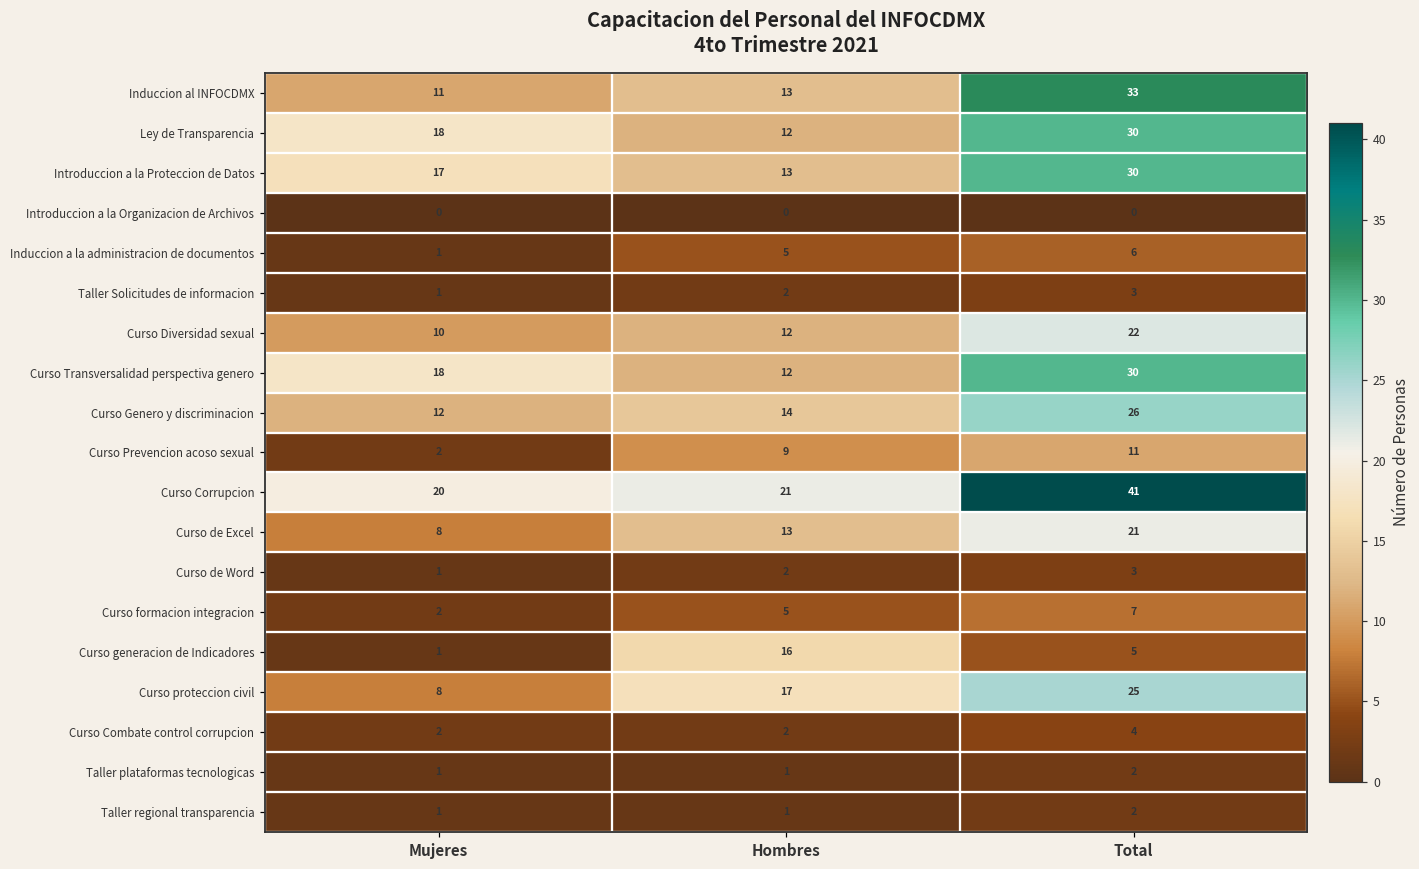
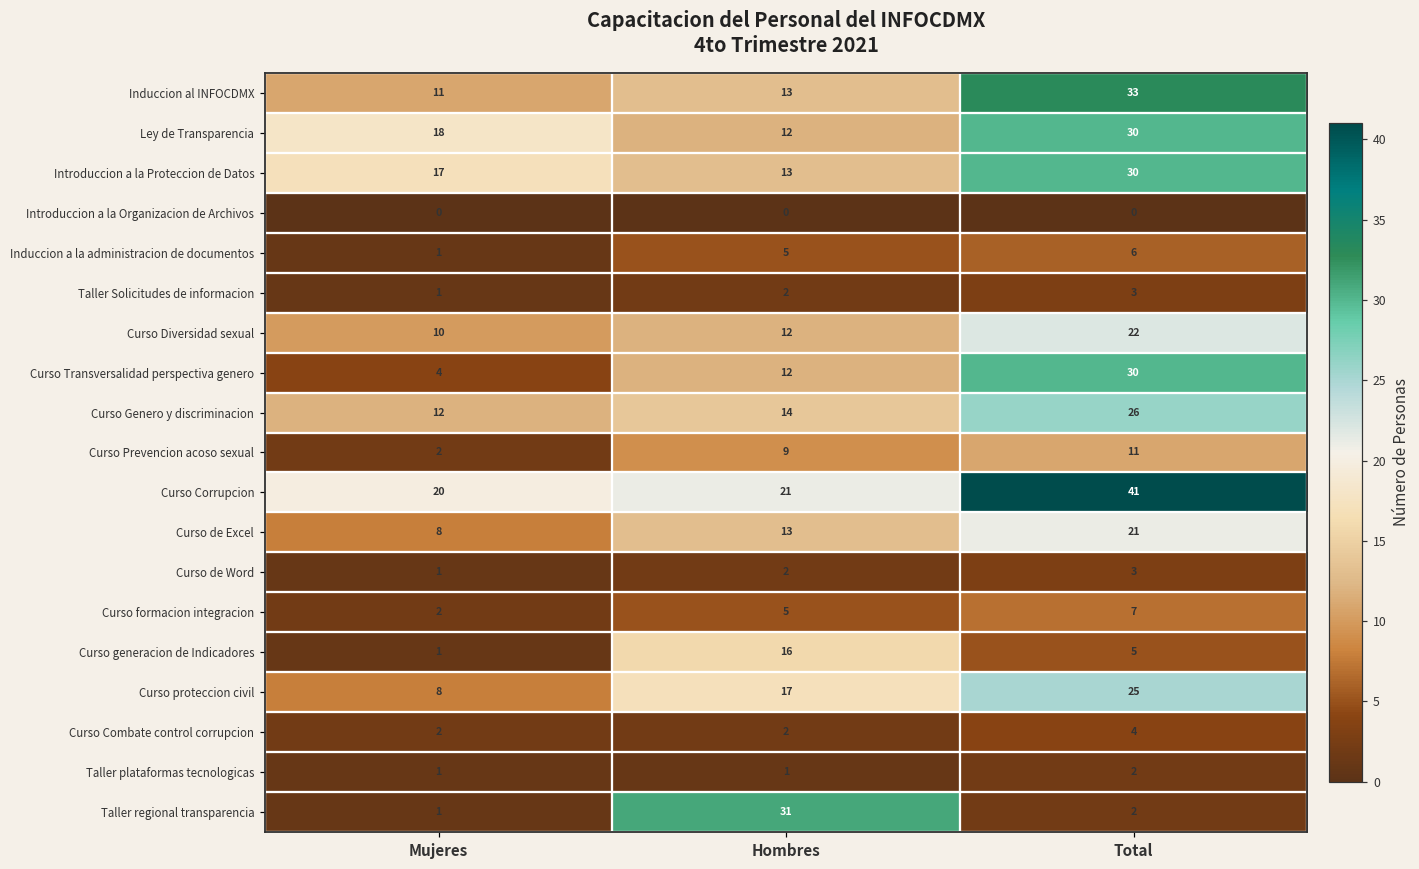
Curso Transversalidad perspectiva genero, Mujeres: 18 -> 4
Taller regional transparencia, Hombres: 1 -> 31
